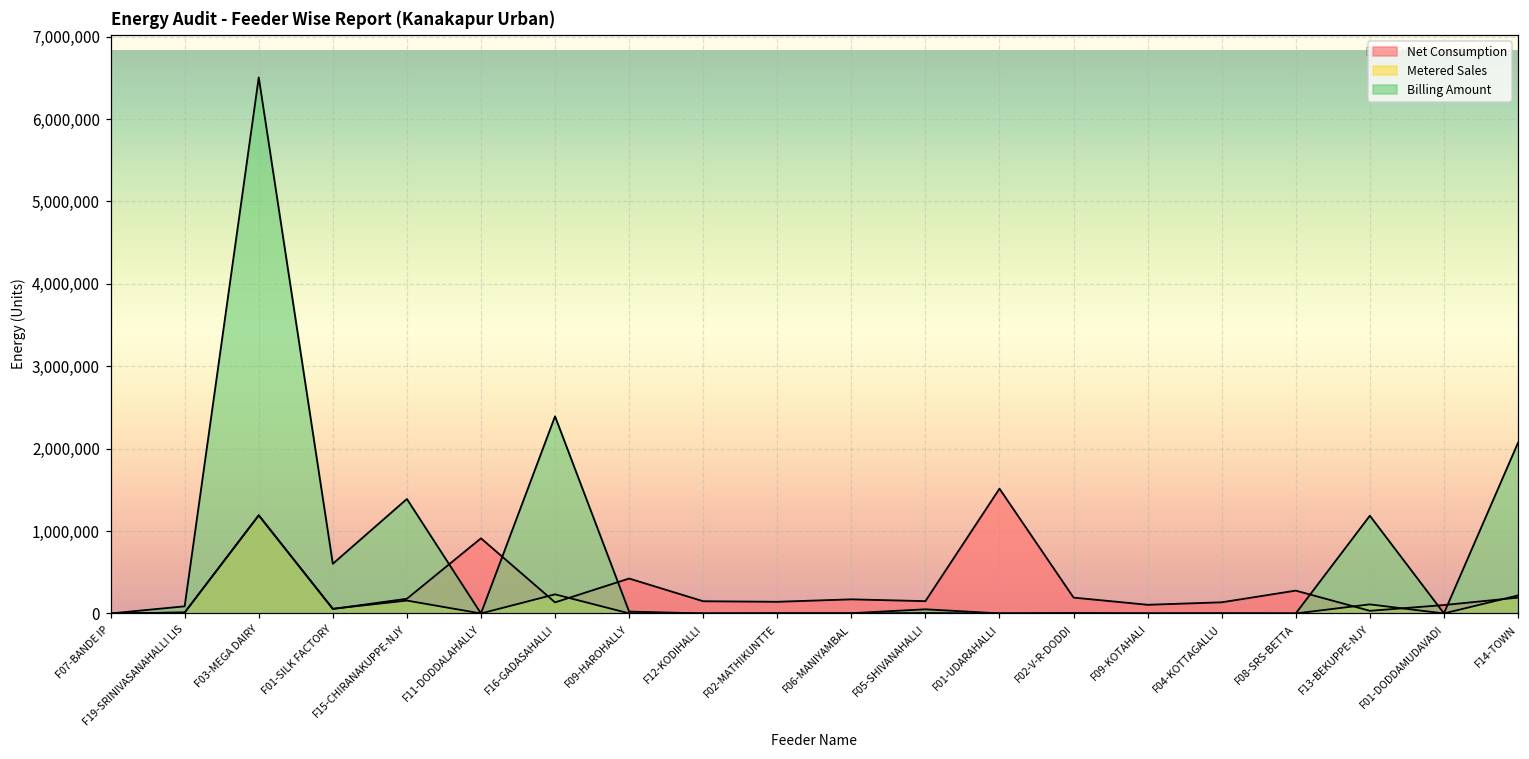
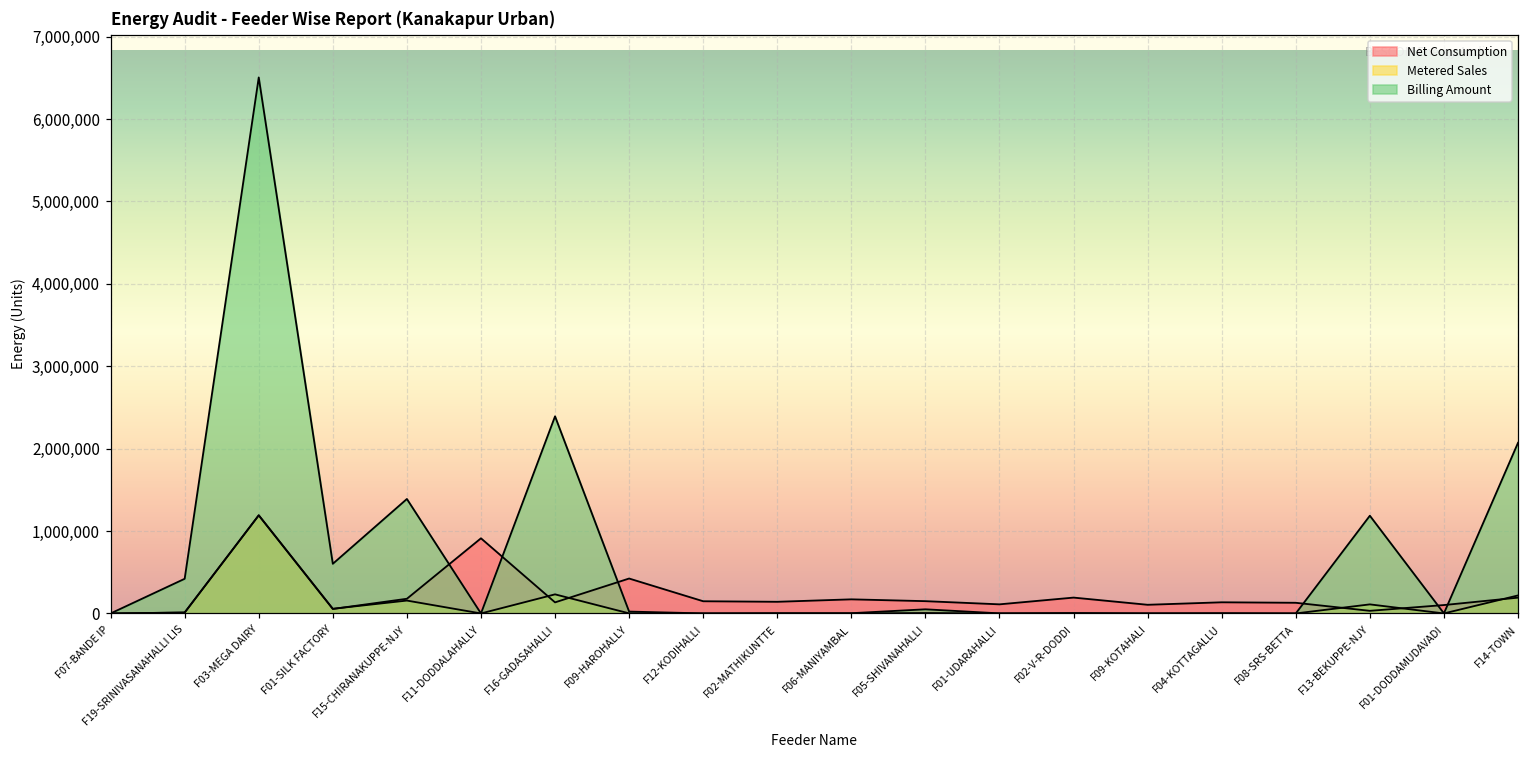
Billing Amount, F19-SRINIVASANAHALLI LIS: 100,000 -> 400,000
Net Consumption, F01-UDARAHALLI: 1,500,000 -> 100,000
Net Consumption, F08-SRS-BETTA: 300,000 -> 100,000
